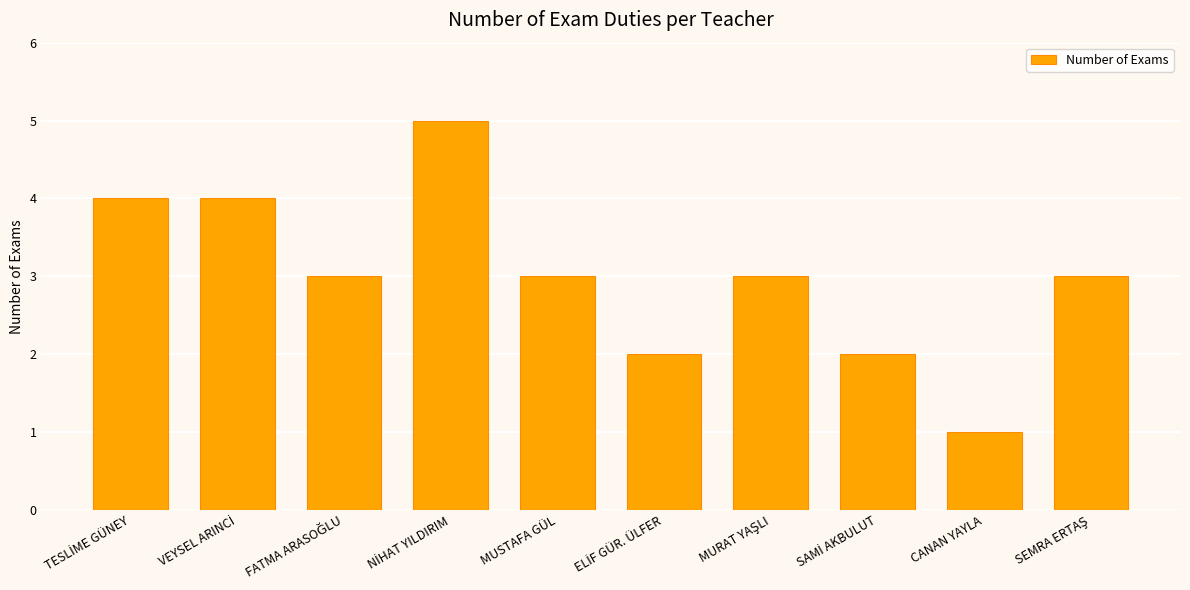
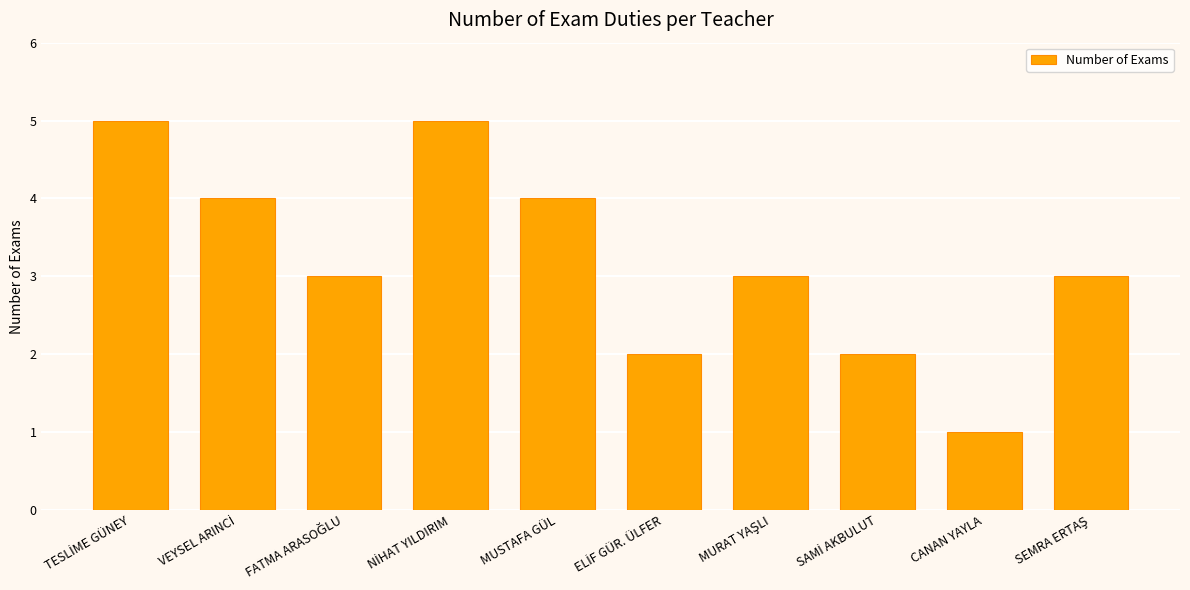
TESLİME GÜNEY: 4 -> 5
MUSTAFA GÜL: 3 -> 4
